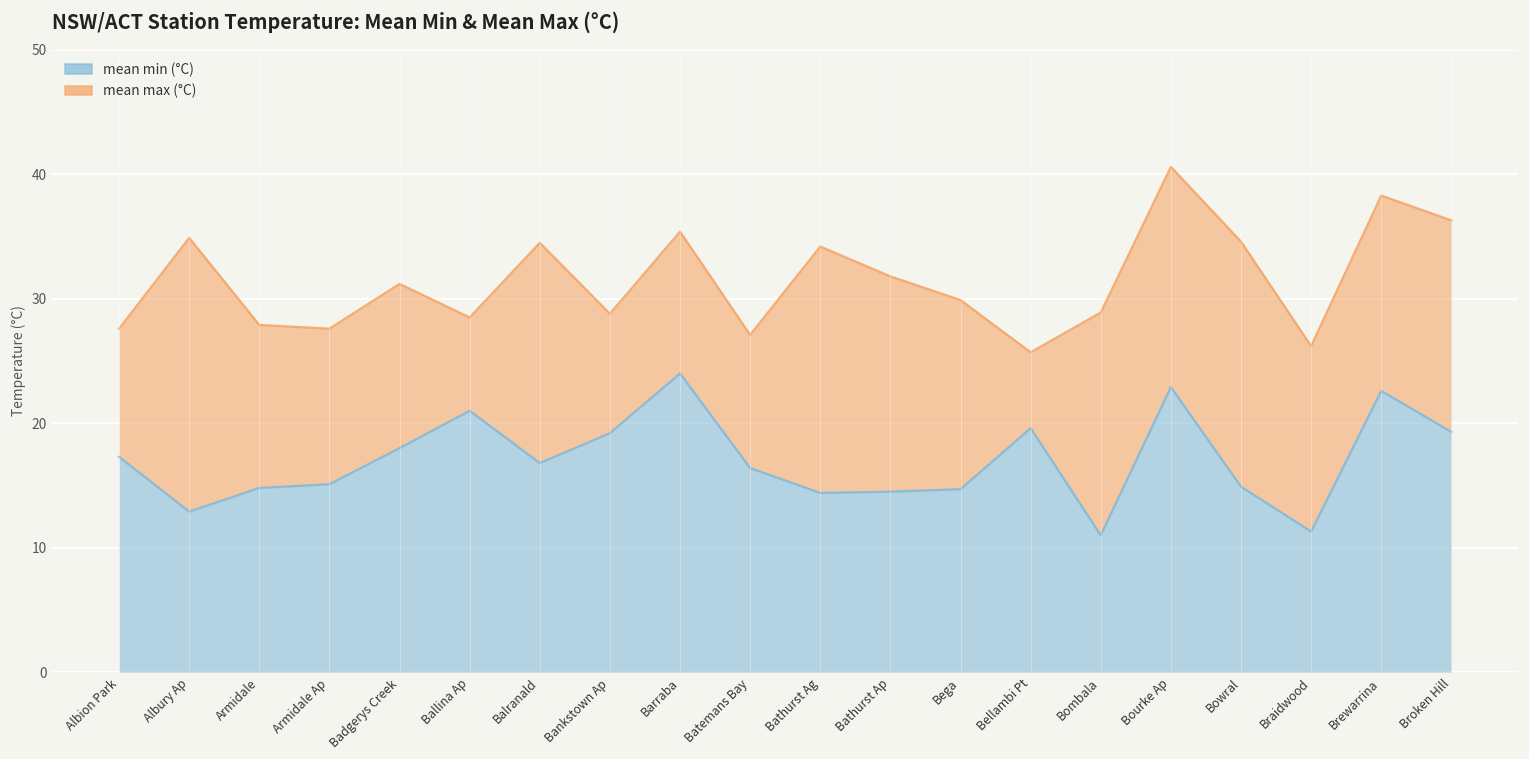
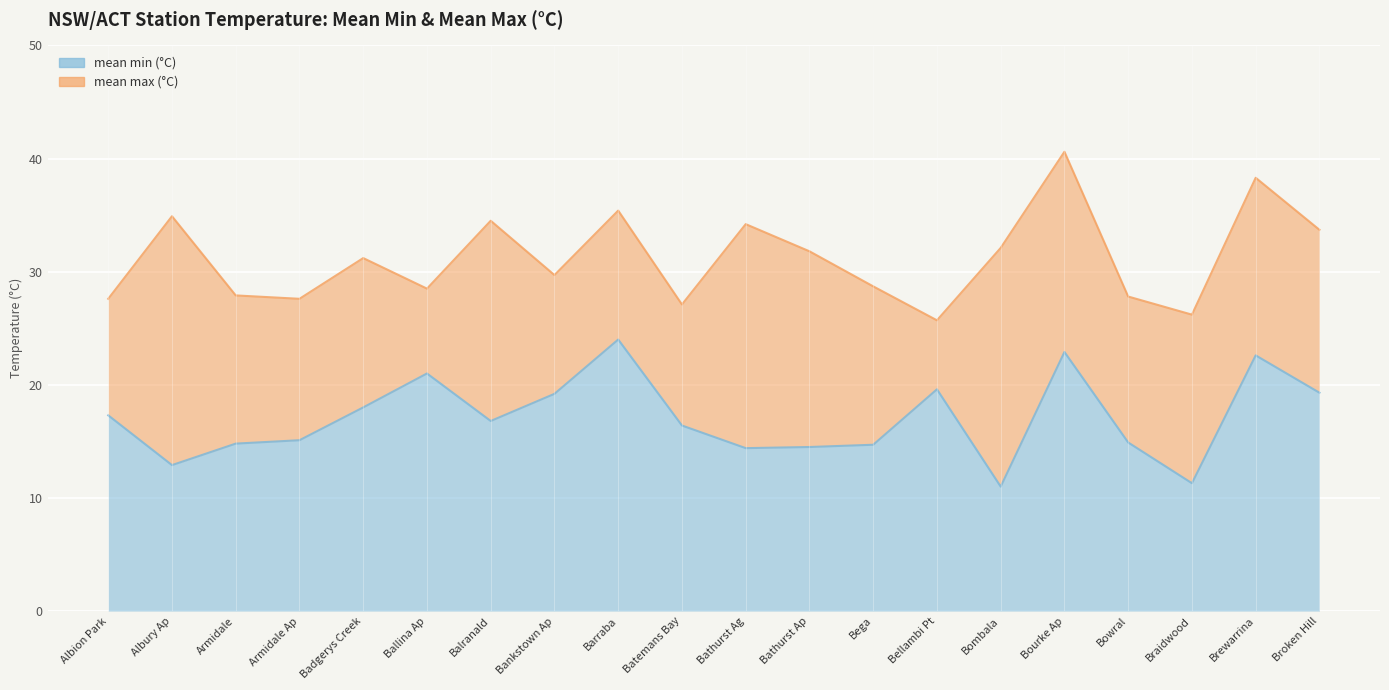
mean max (°C), Bankstown Ap: 28.8 -> 29.7
mean max (°C), Bega: 29.9 -> 28.7
mean max (°C), Bombala: 28.9 -> 32.1
mean max (°C), Bowral: 34.6 -> 27.8
mean max (°C), Broken Hill: 36.3 -> 33.7
